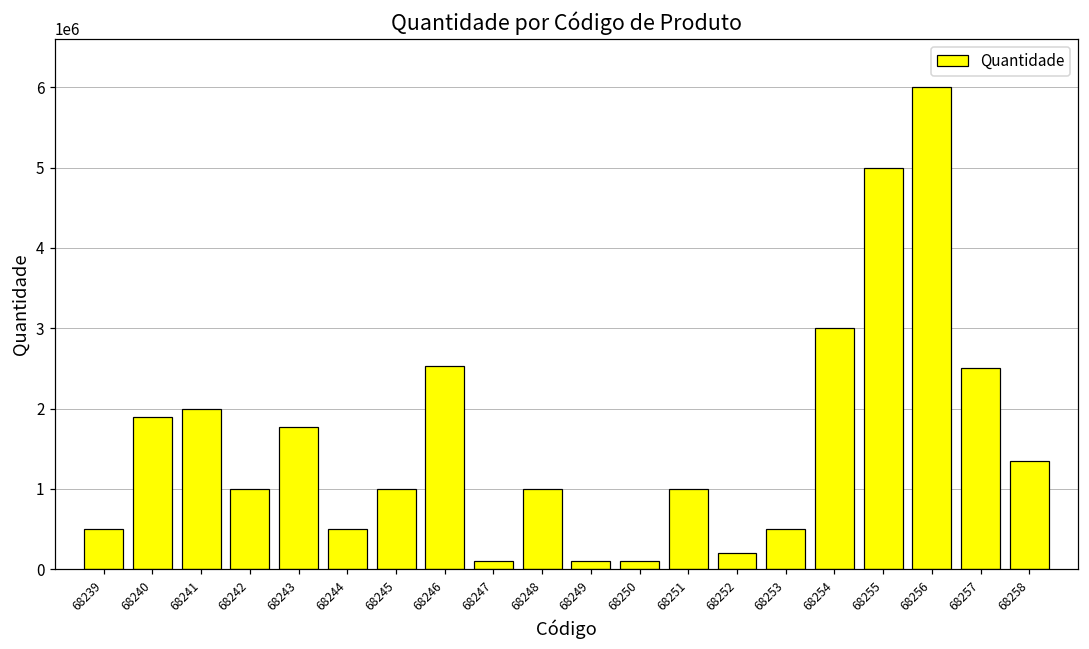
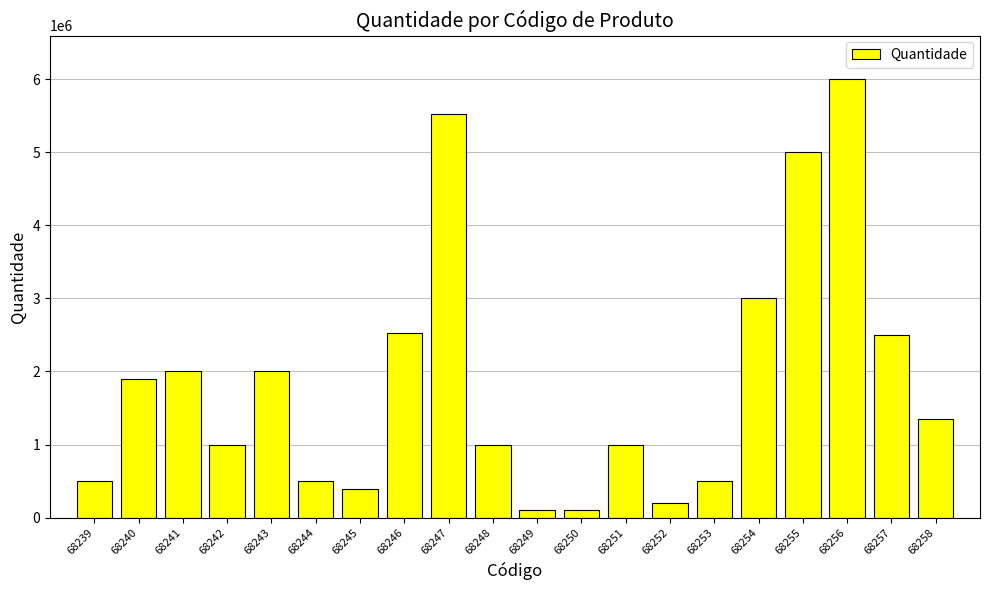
68243: 1800000 -> 2000000
68245: 1000000 -> 400000
68247: 100000 -> 5500000
